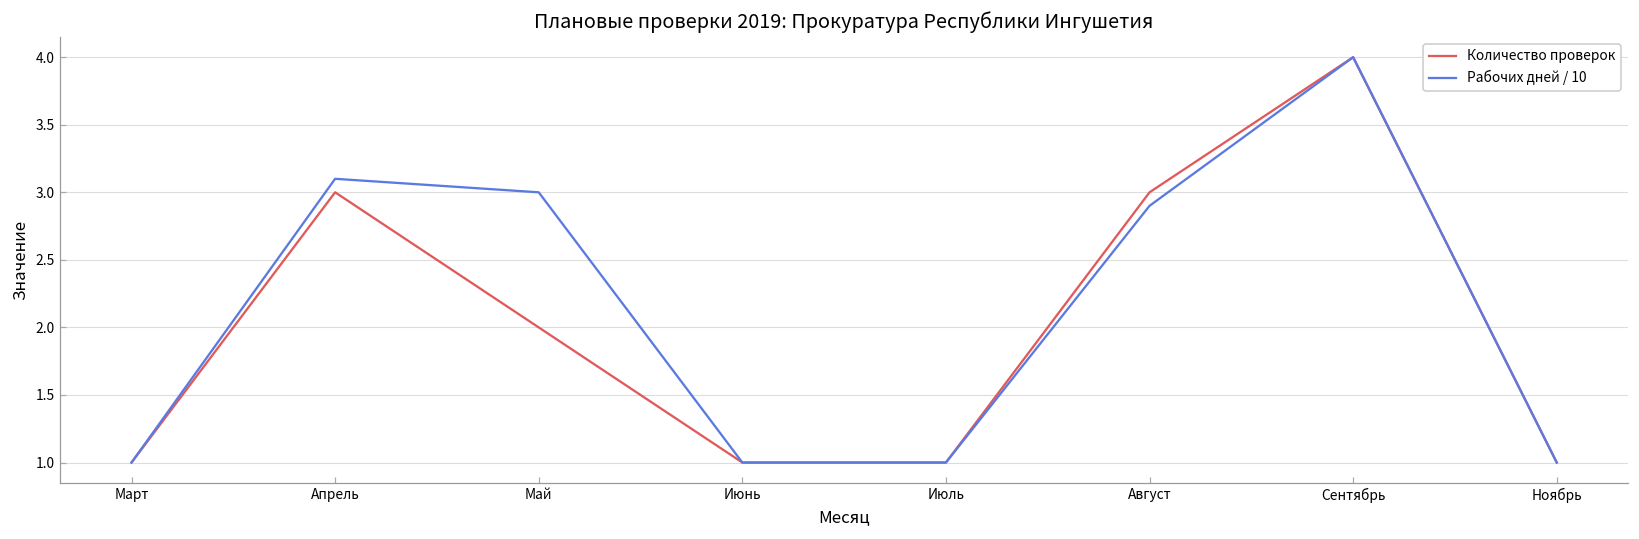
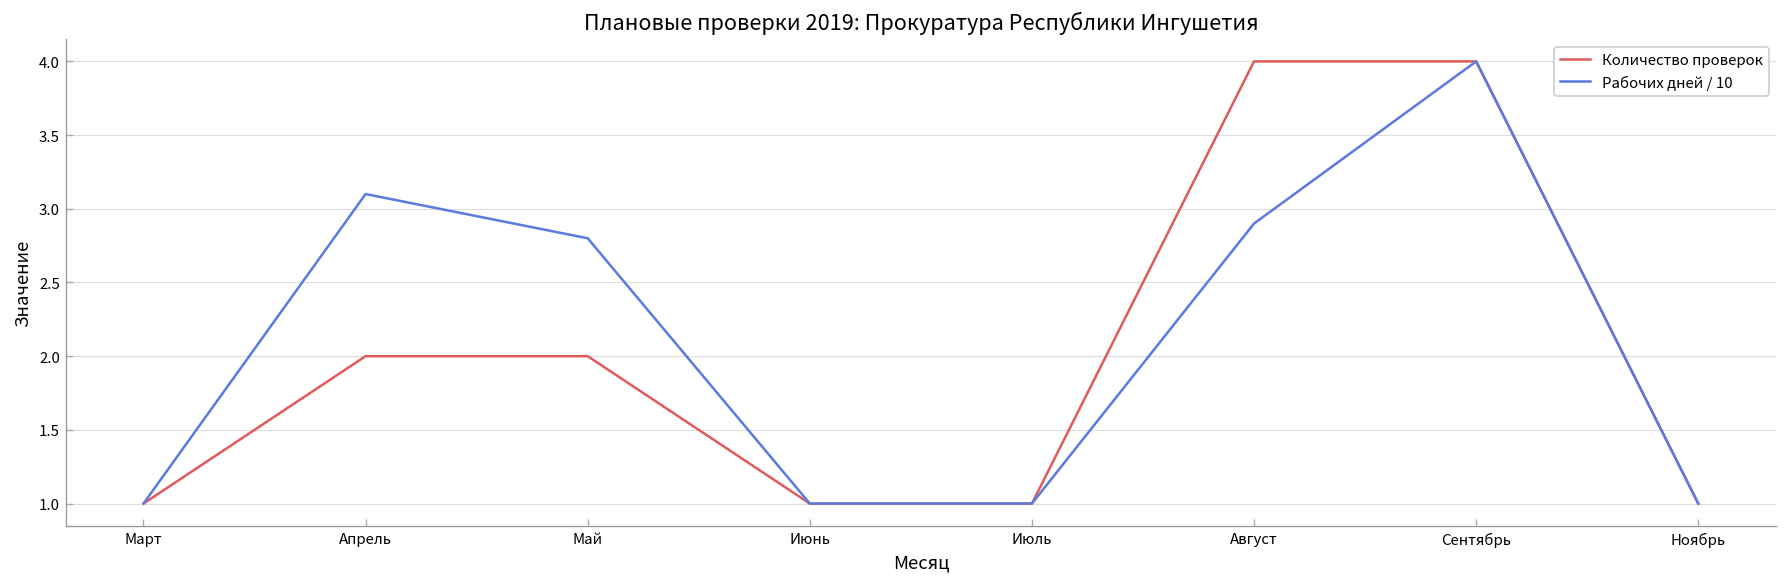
Количество проверок, Апрель: 3 -> 2
Рабочих дней / 10, Май: 3.00 -> 2.80
Количество проверок, Август: 3 -> 4
